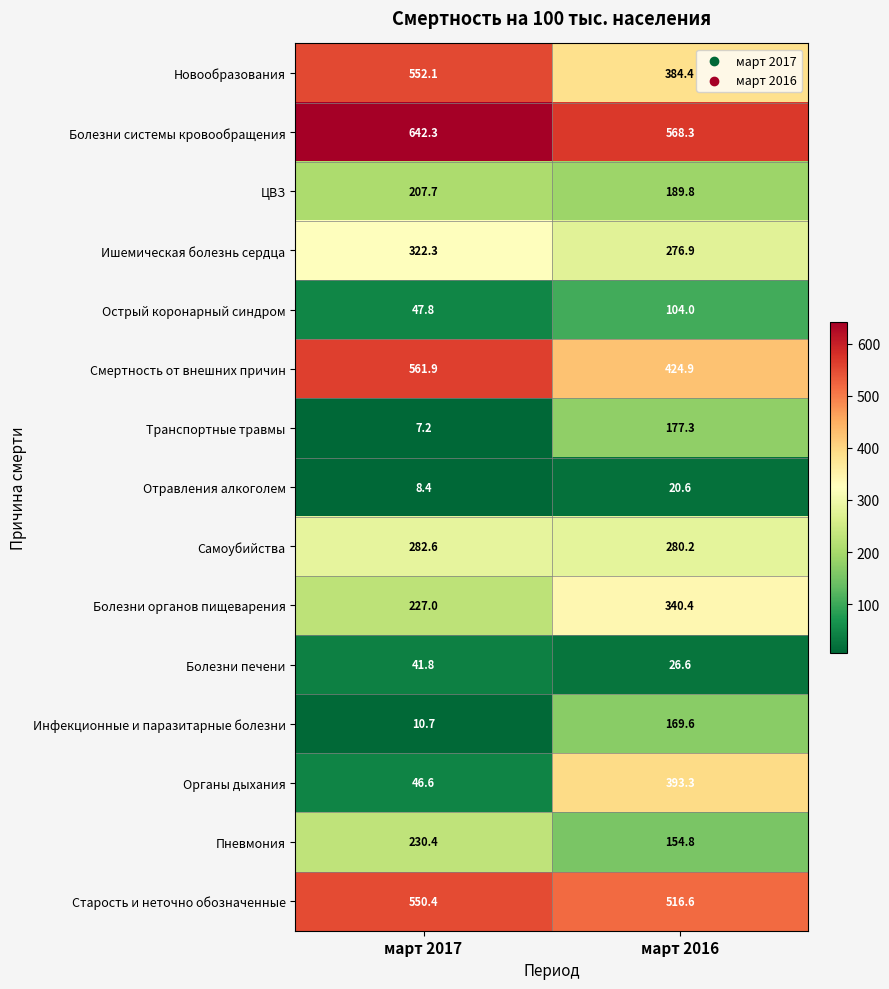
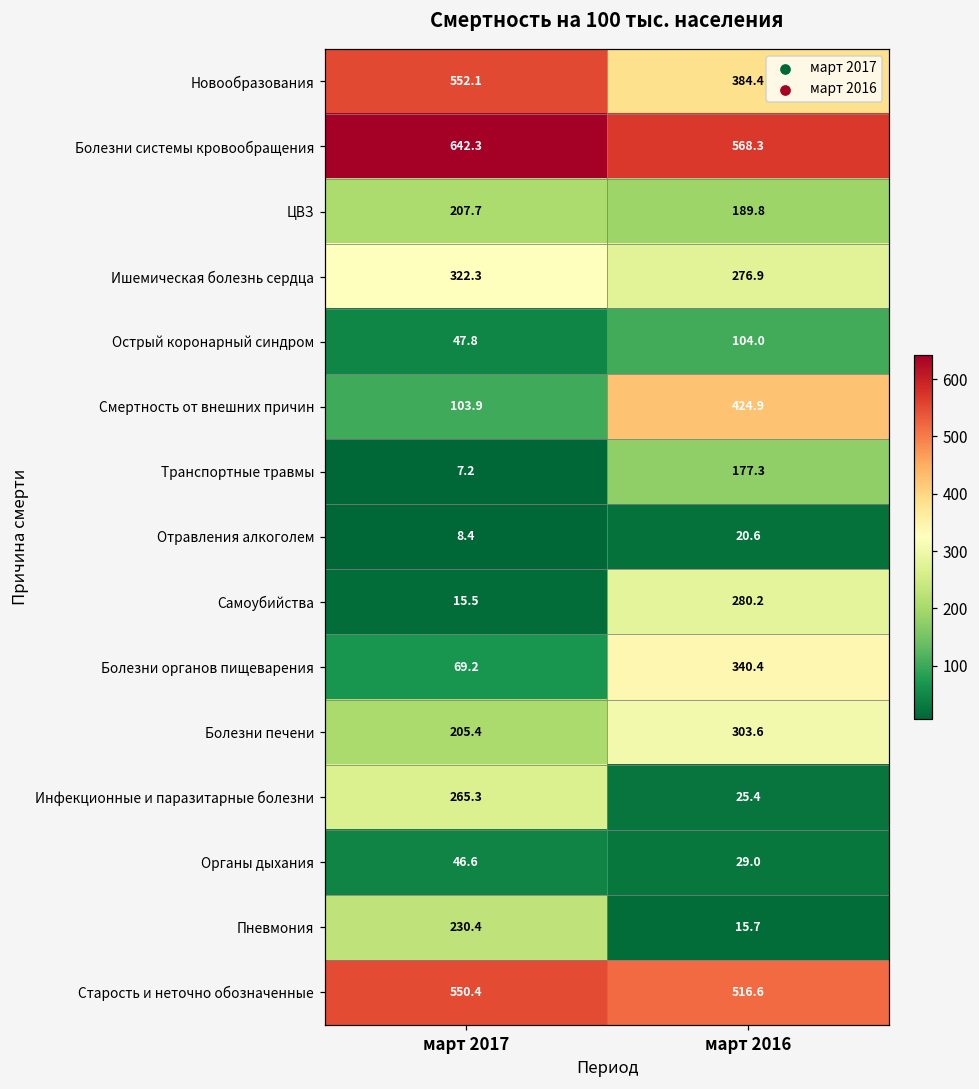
Смертность от внешних причин, март 2017: 561.9 -> 103.9
Самоубийства, март 2017: 282.6 -> 15.5
Болезни органов пищеварения, март 2017: 227.0 -> 69.2
Болезни печени, март 2017: 41.8 -> 205.4
Болезни печени, март 2016: 26.6 -> 303.6
Инфекционные и паразитарные болезни, март 2017: 10.7 -> 265.3
Инфекционные и паразитарные болезни, март 2016: 169.6 -> 25.4
Органы дыхания, март 2016: 393.3 -> 29.0
Пневмония, март 2016: 154.8 -> 15.7
